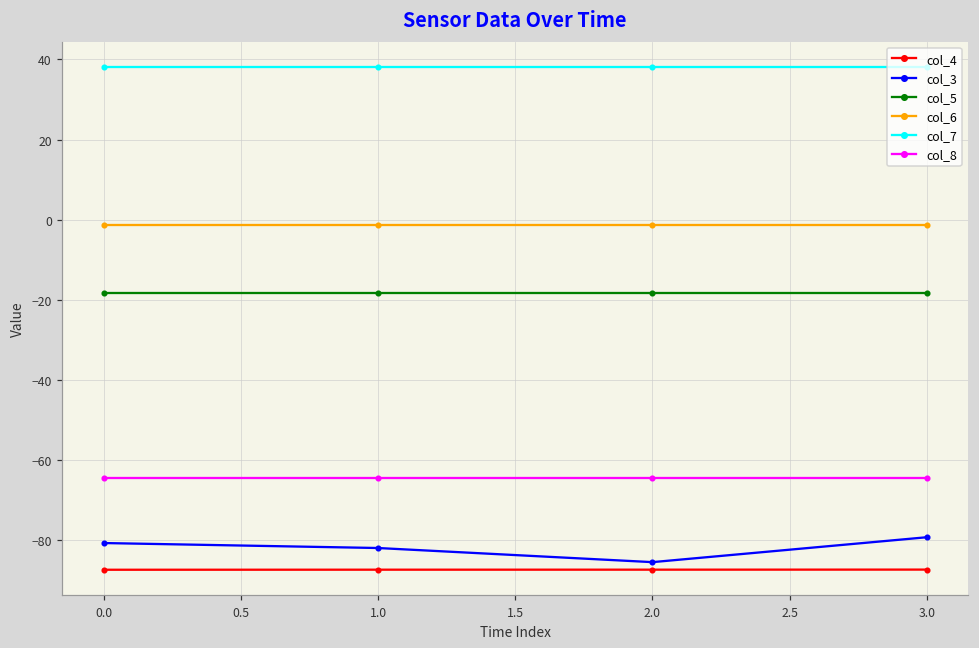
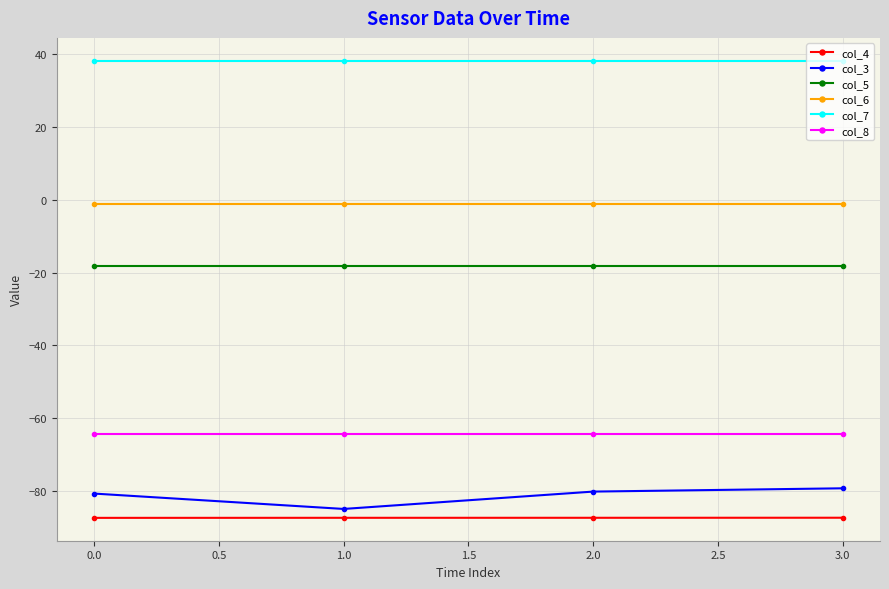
col_3, 1.0: -82 -> -85
col_3, 2.0: -85 -> -80
